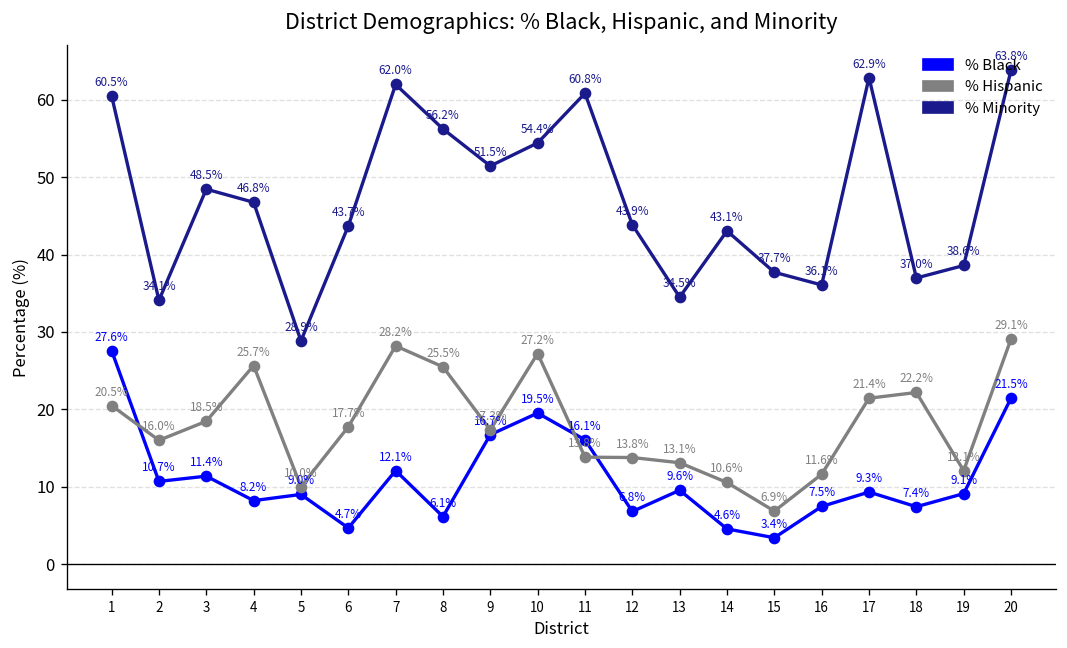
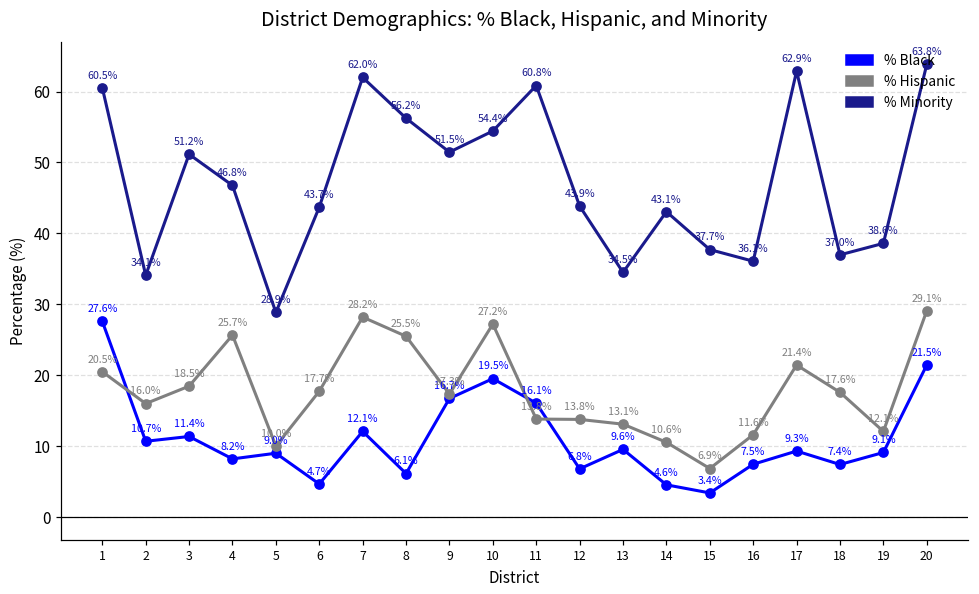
% Minority, 3: 48.5% -> 51.2%
% Hispanic, 18: 22.2% -> 17.6%
